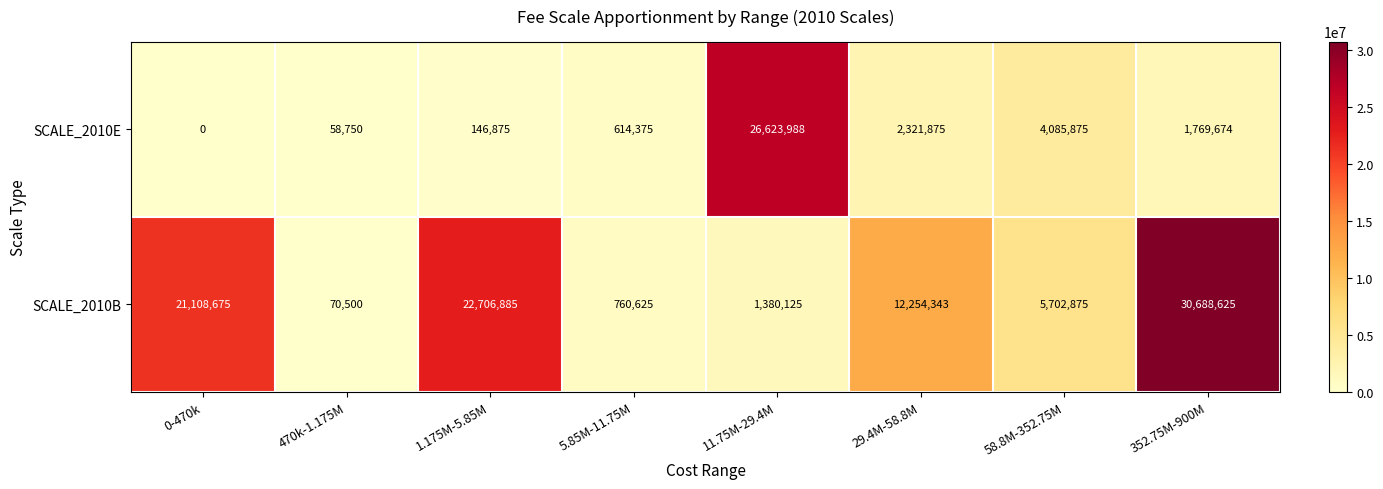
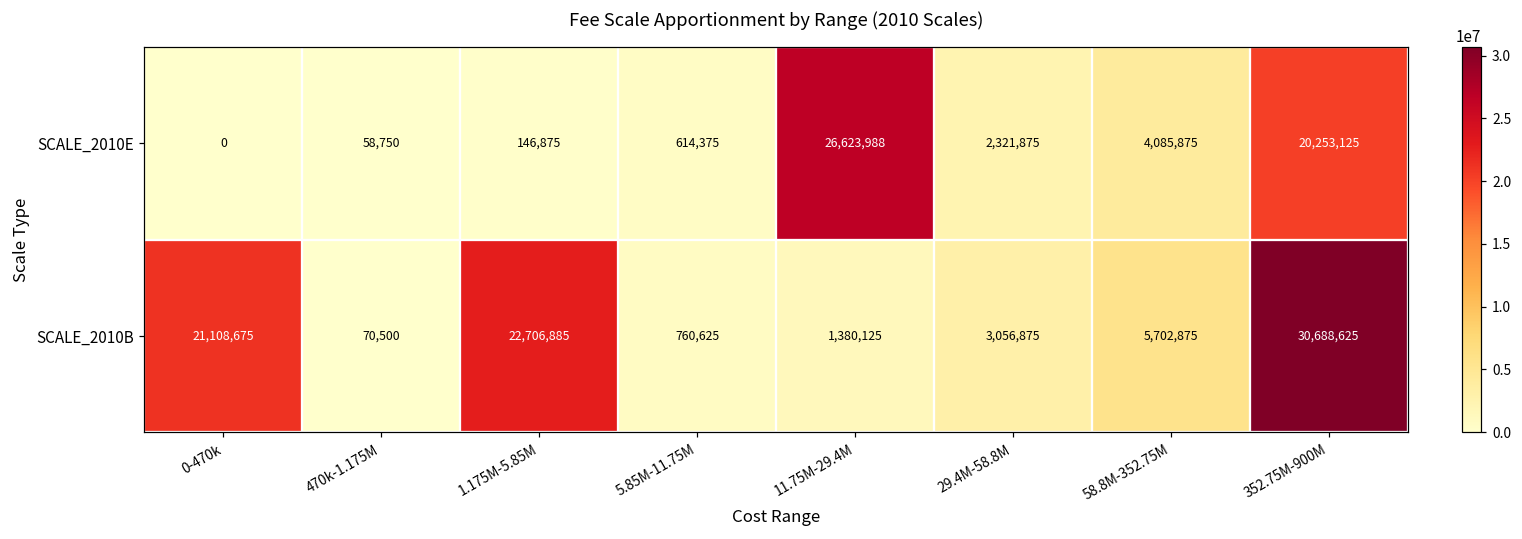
SCALE_2010E, 352.75M-900M: 1,769,674 -> 20,253,125
SCALE_2010B, 29.4M-58.8M: 12,254,343 -> 3,056,875
